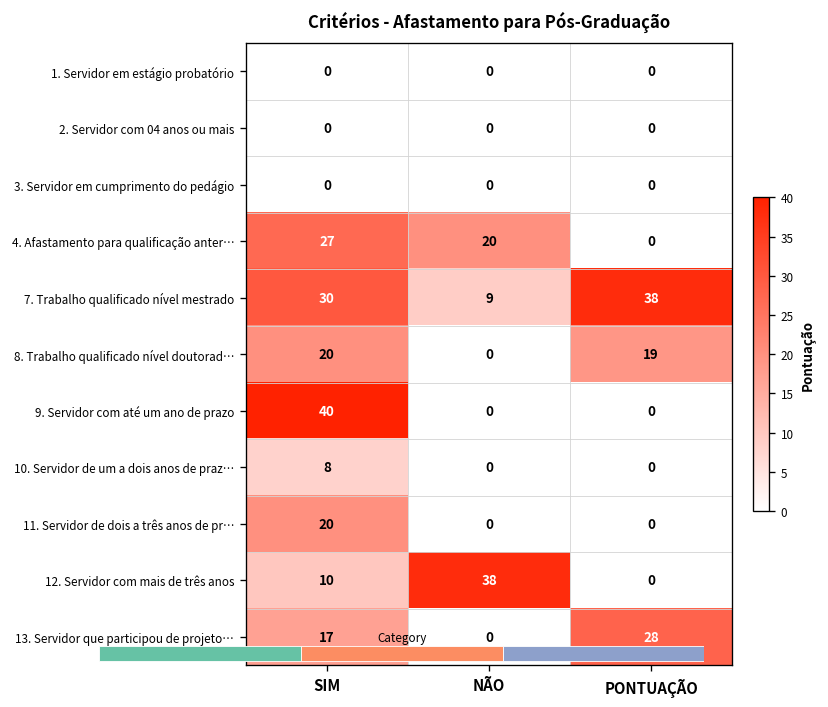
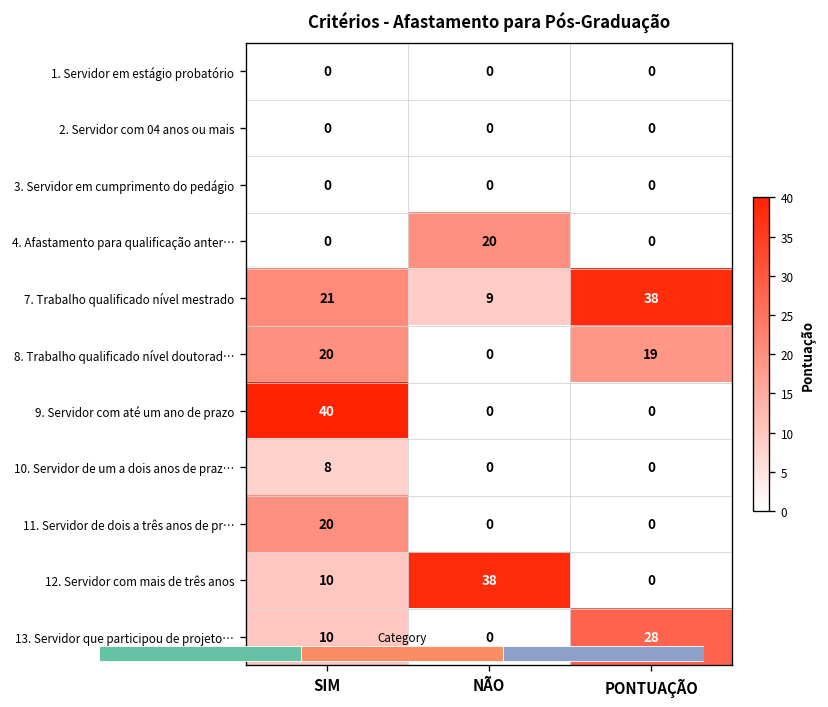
Critérios - Afastamento para Pós-Graduação, 4. Afastamento para qualificação anter…, SIM: 27 -> 0
Critérios - Afastamento para Pós-Graduação, 7. Trabalho qualificado nível mestrado, SIM: 30 -> 21
Critérios - Afastamento para Pós-Graduação, 13. Servidor que participou de projeto…, SIM: 17 -> 10
